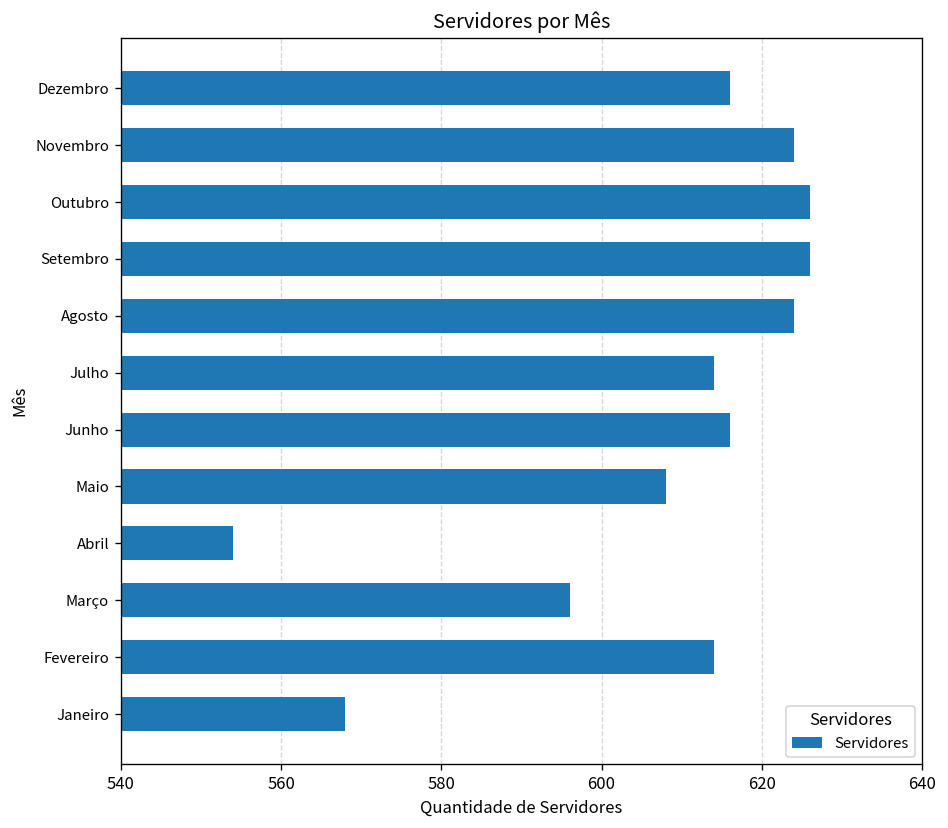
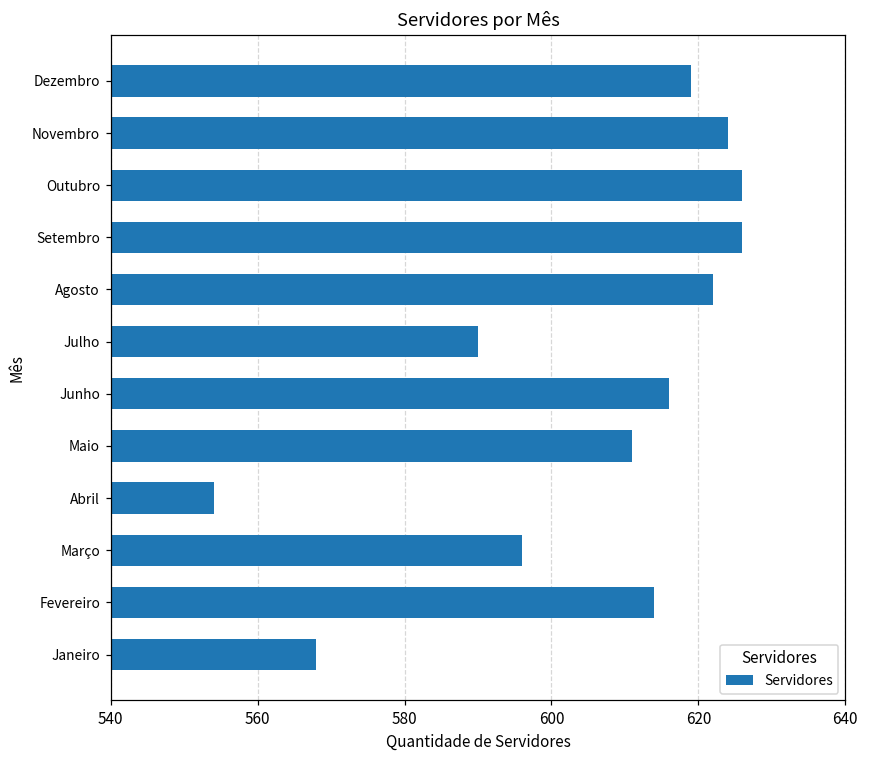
Dezembro: 616 -> 619
Agosto: 624 -> 622
Julho: 614 -> 590
Maio: 608 -> 611
